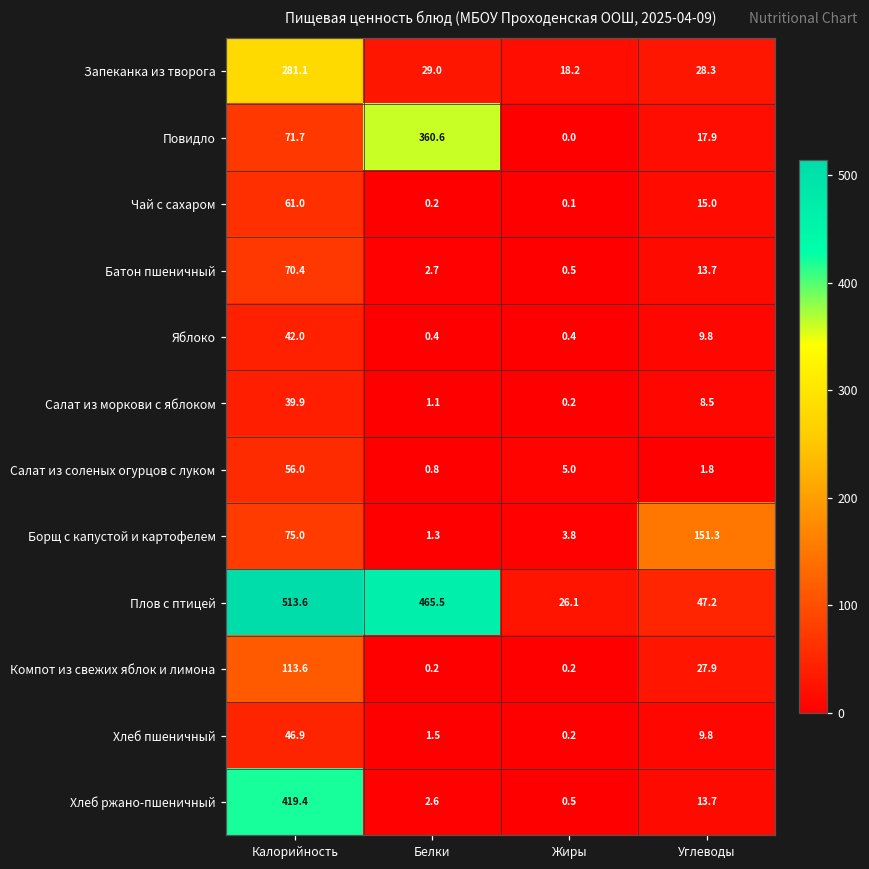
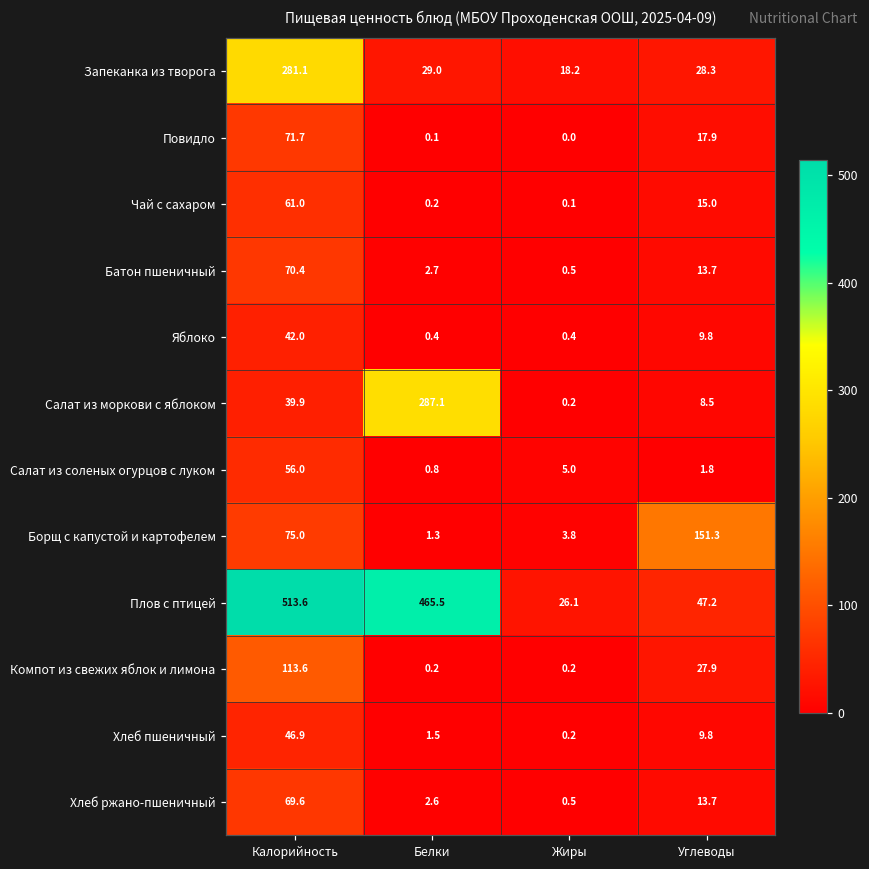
Повидло, Белки: 360.6 -> 0.1
Салат из моркови с яблоком, Белки: 1.1 -> 287.1
Хлеб ржано-пшеничный, Калорийность: 419.4 -> 69.6
